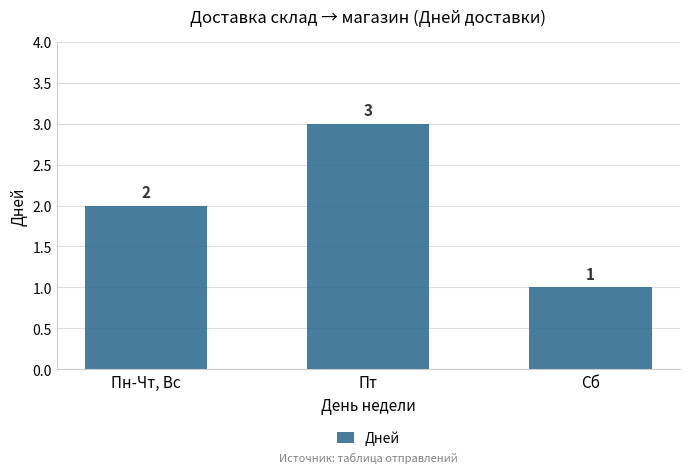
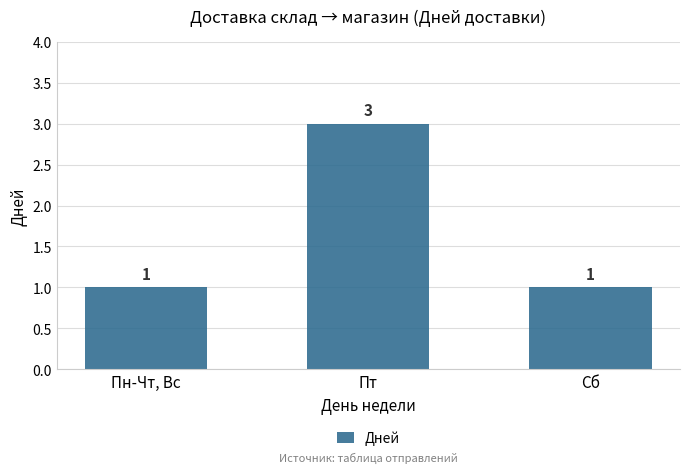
Пн-Чт, Вс: 2 -> 1
